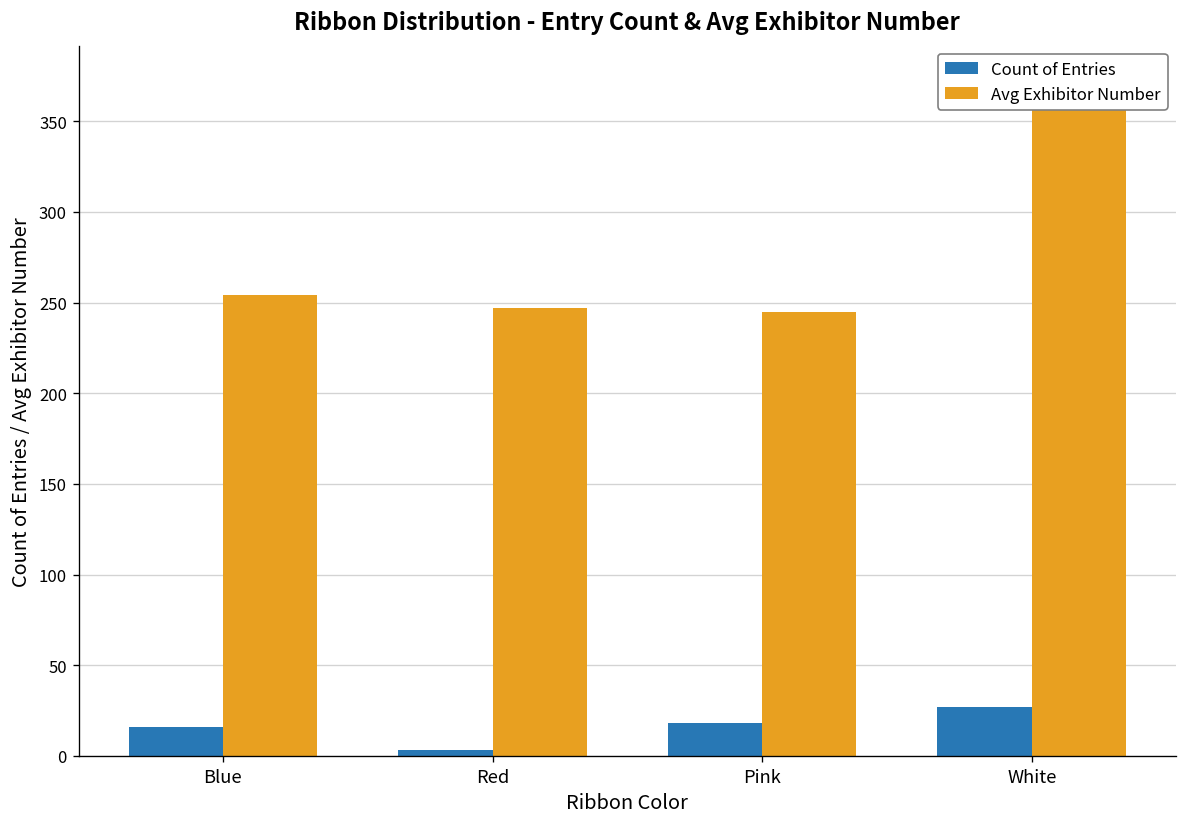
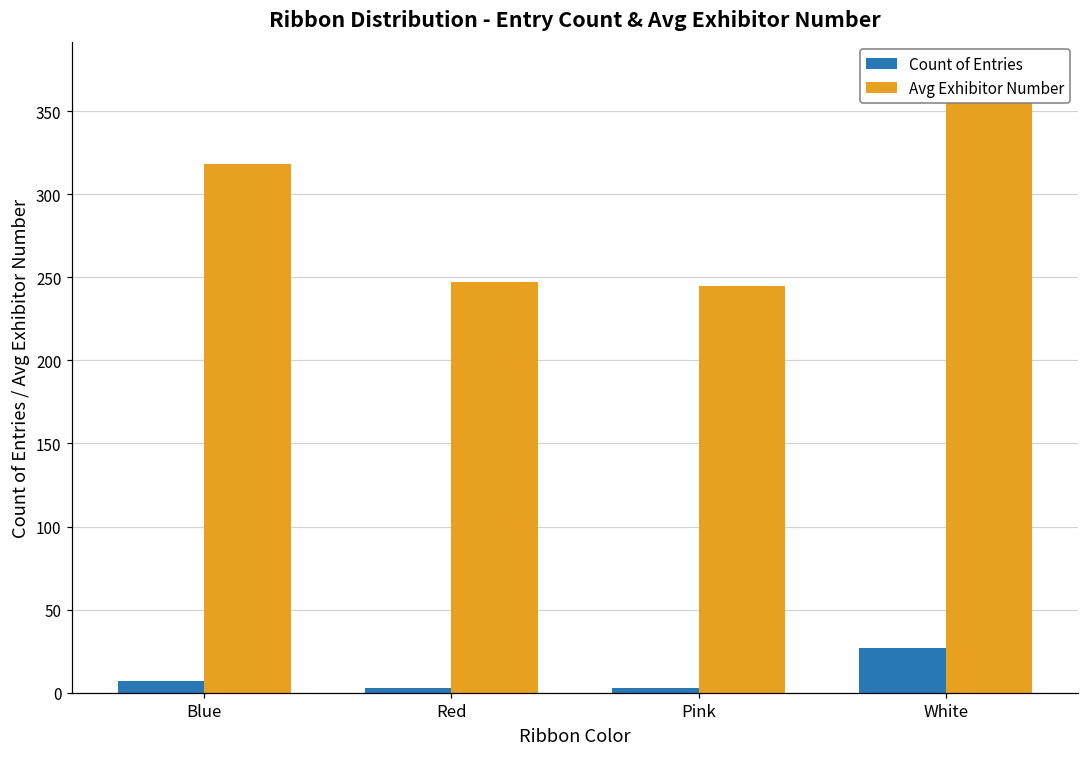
Count of Entries, Blue: 16 -> 7
Avg Exhibitor Number, Blue: 254 -> 318
Count of Entries, Pink: 18 -> 3
